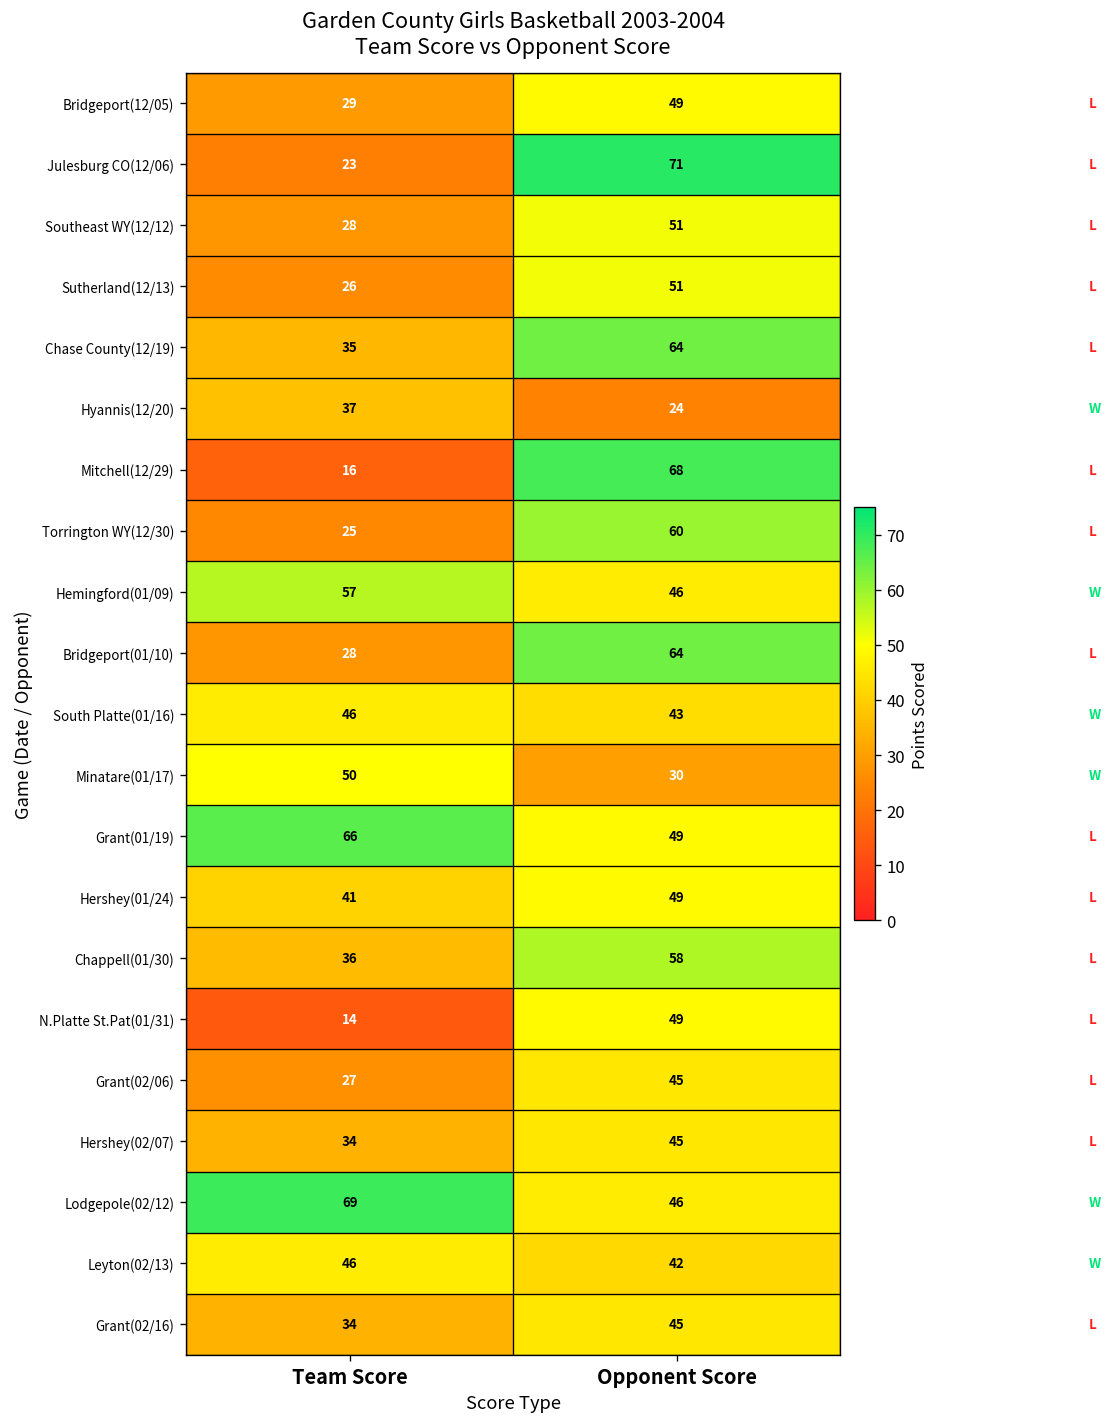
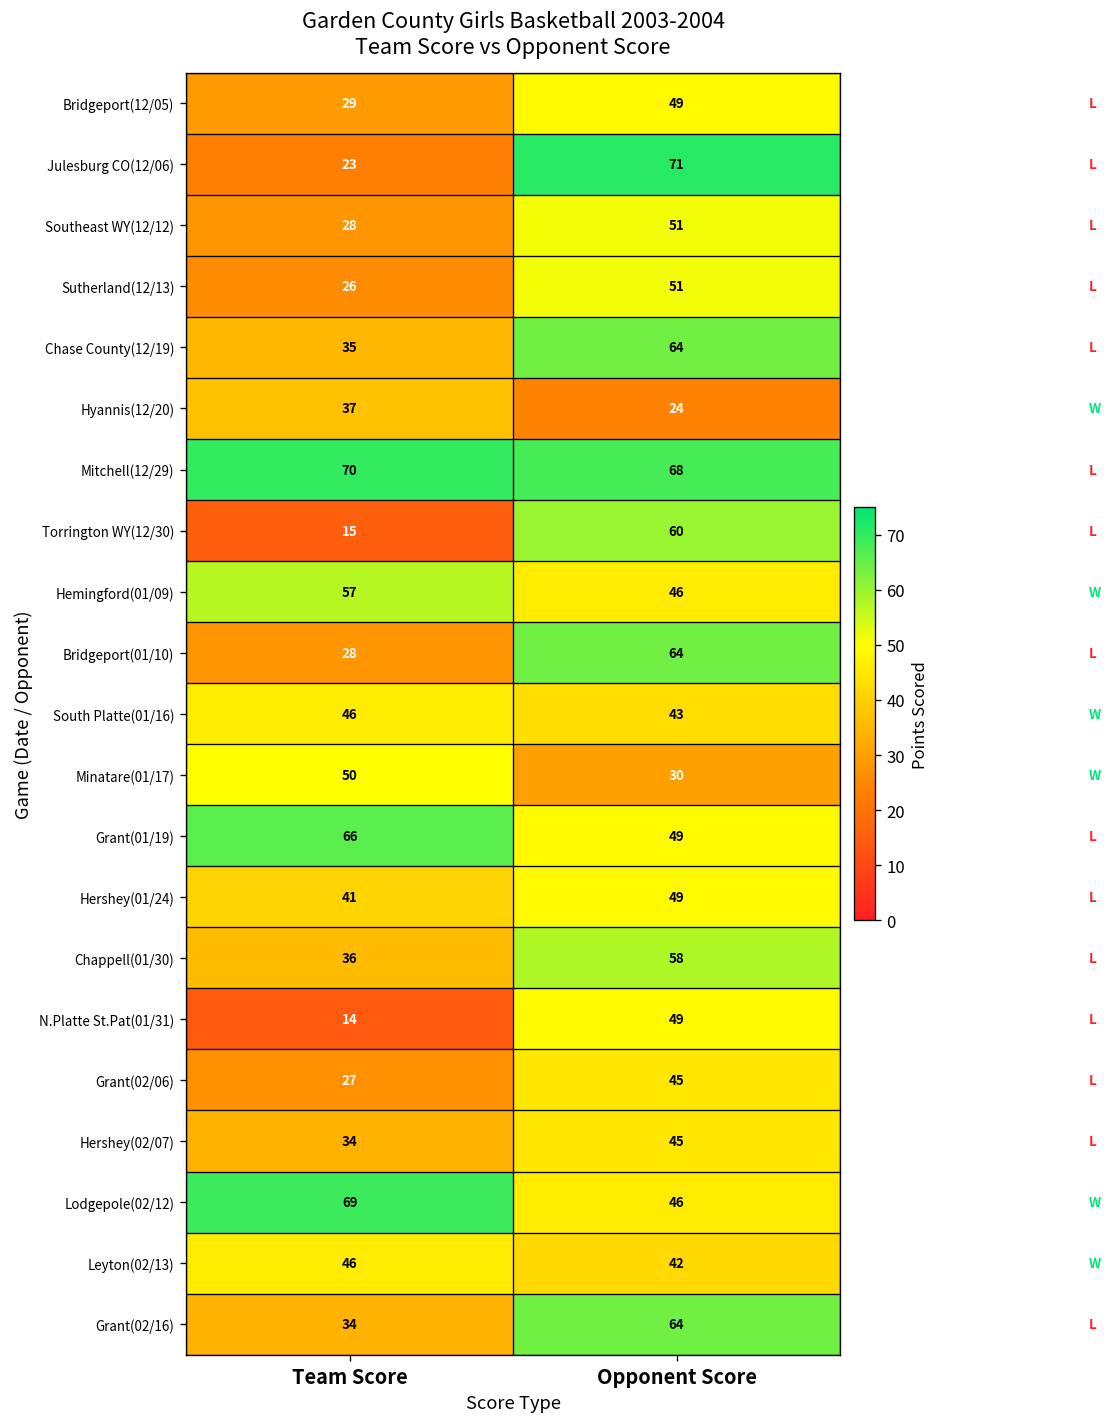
Mitchell(12/29), Team Score: 16 -> 70
Torrington WY(12/30), Team Score: 25 -> 15
Grant(02/16), Opponent Score: 45 -> 64
